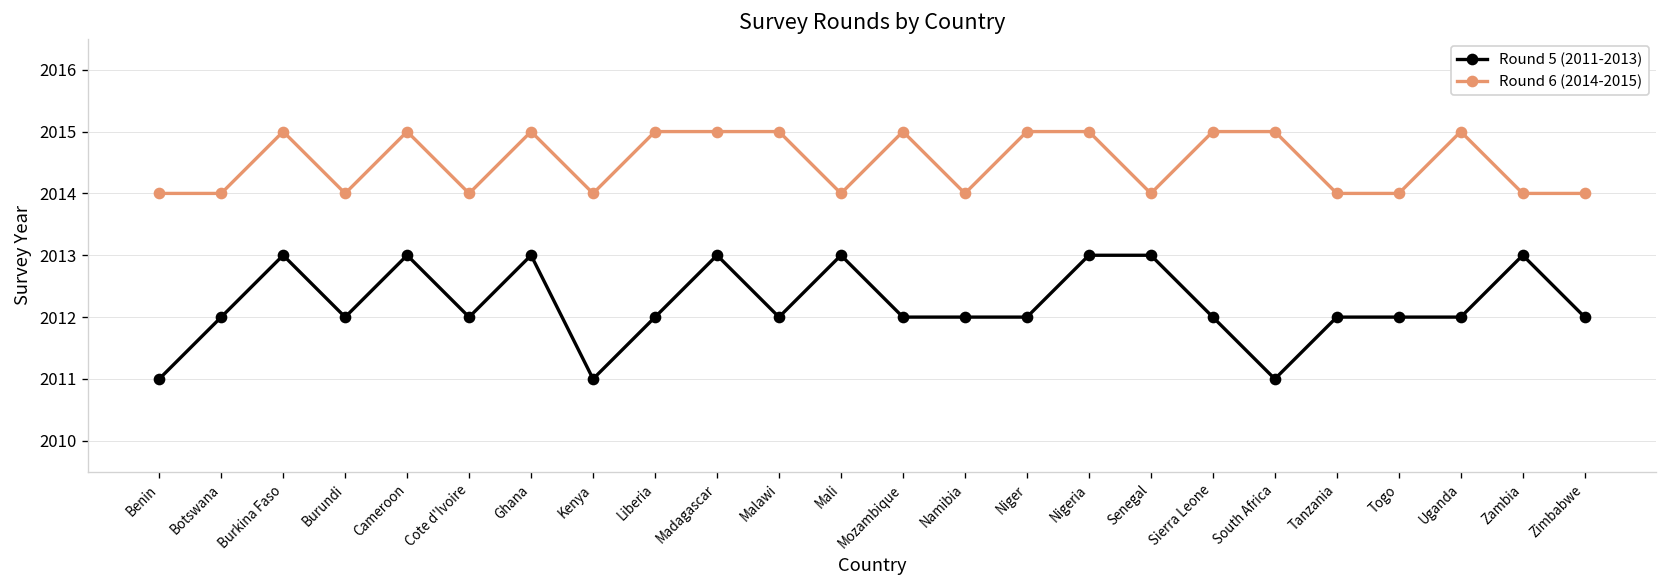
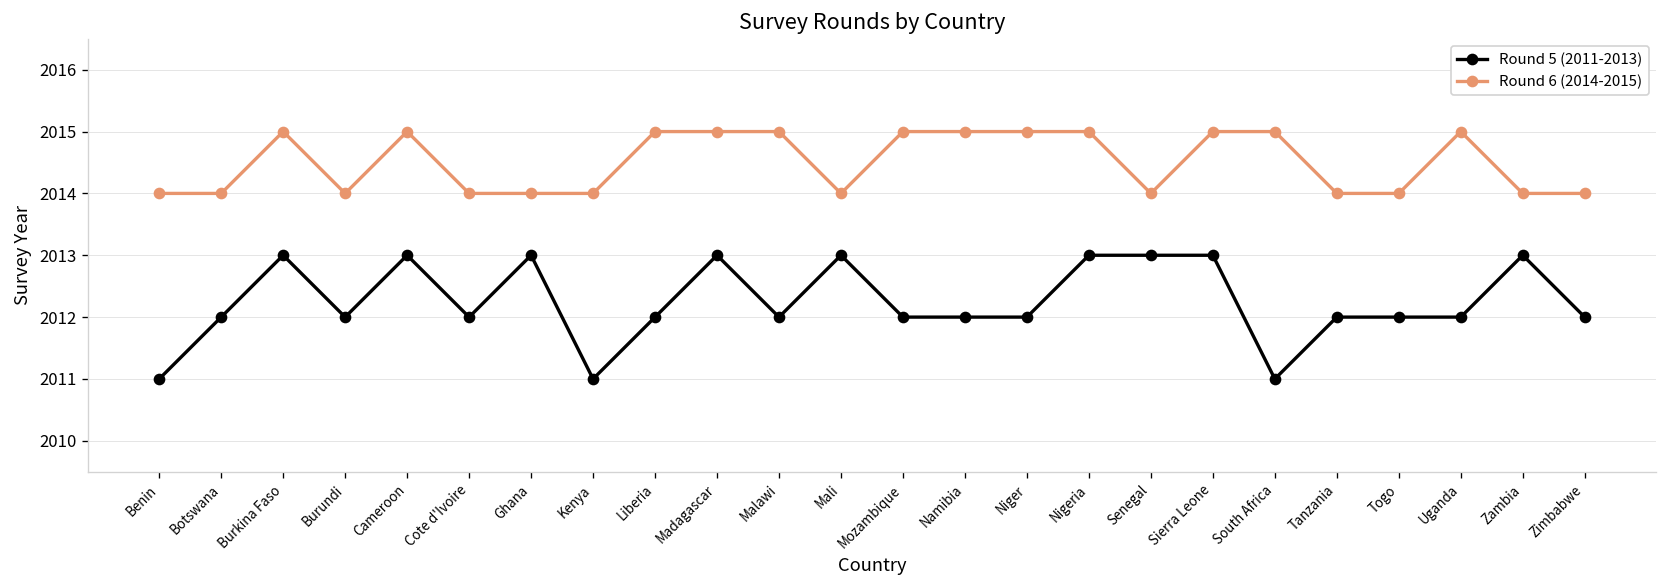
Round 6 (2014-2015), Ghana: 2015 -> 2014
Round 6 (2014-2015), Namibia: 2014 -> 2015
Round 5 (2011-2013), Sierra Leone: 2012 -> 2013
